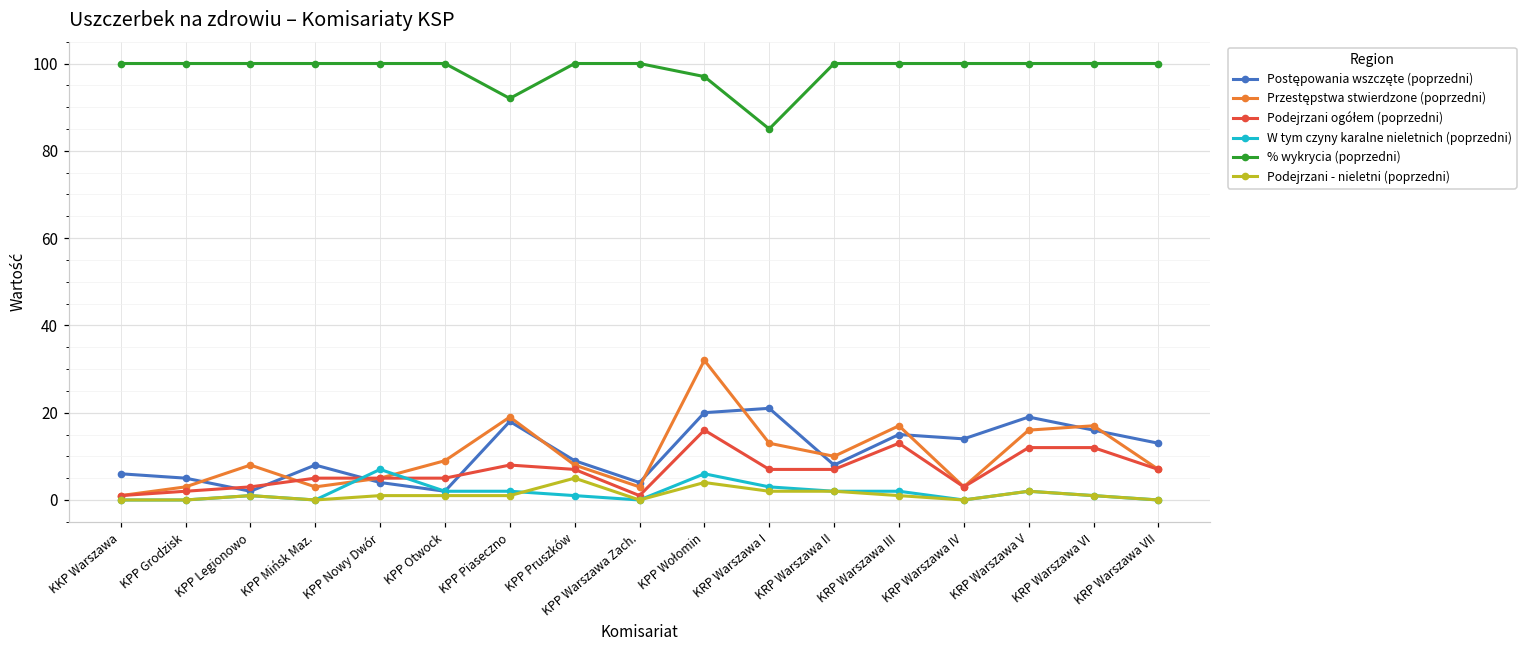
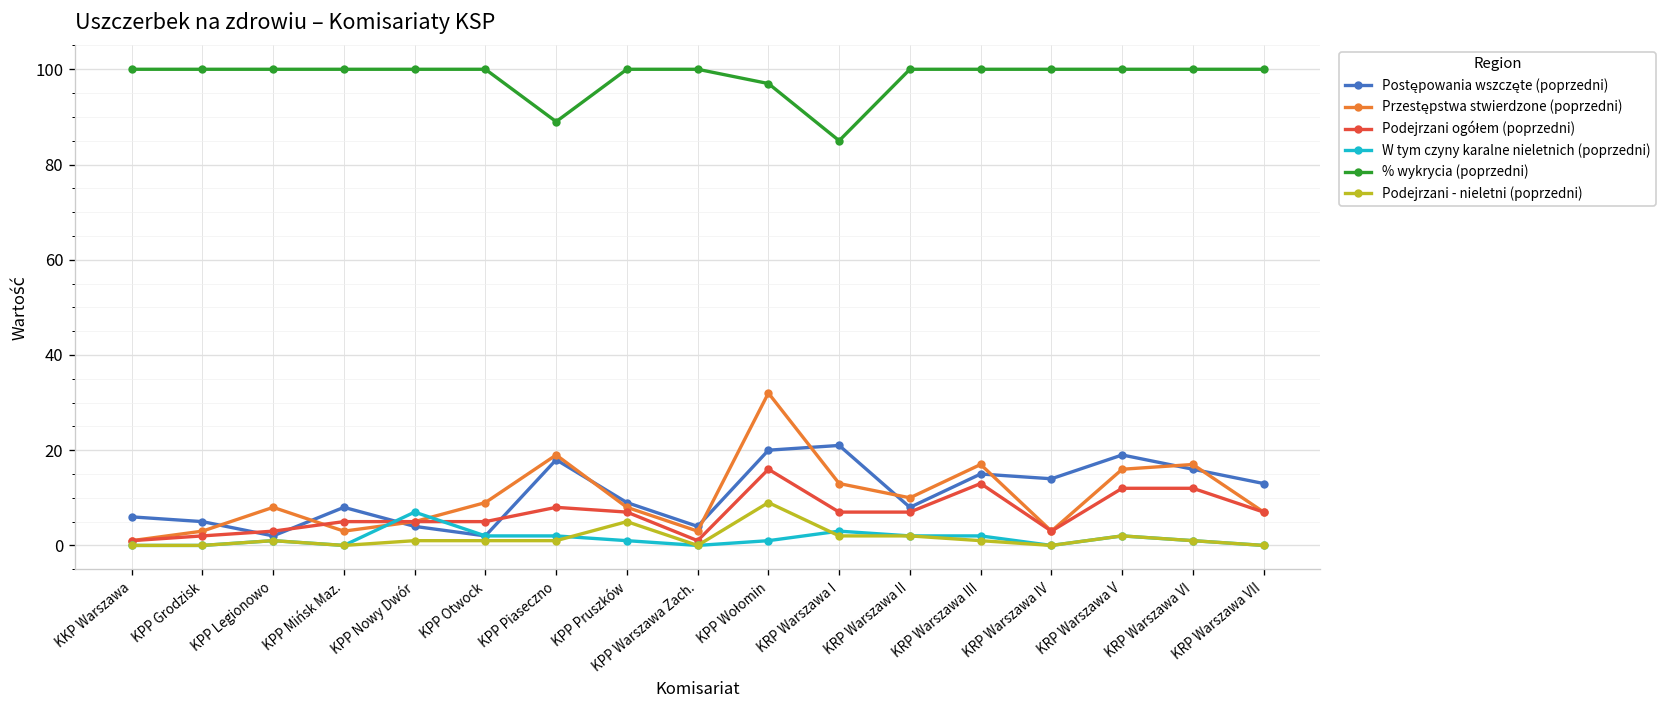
% wykrycia (poprzedni), KPP Piaseczno: 92 -> 89
W tym czyny karalne nieletnich (poprzedni), KPP Wołomin: 6 -> 1
Podejrzani - nieletni (poprzedni), KPP Wołomin: 4 -> 9
